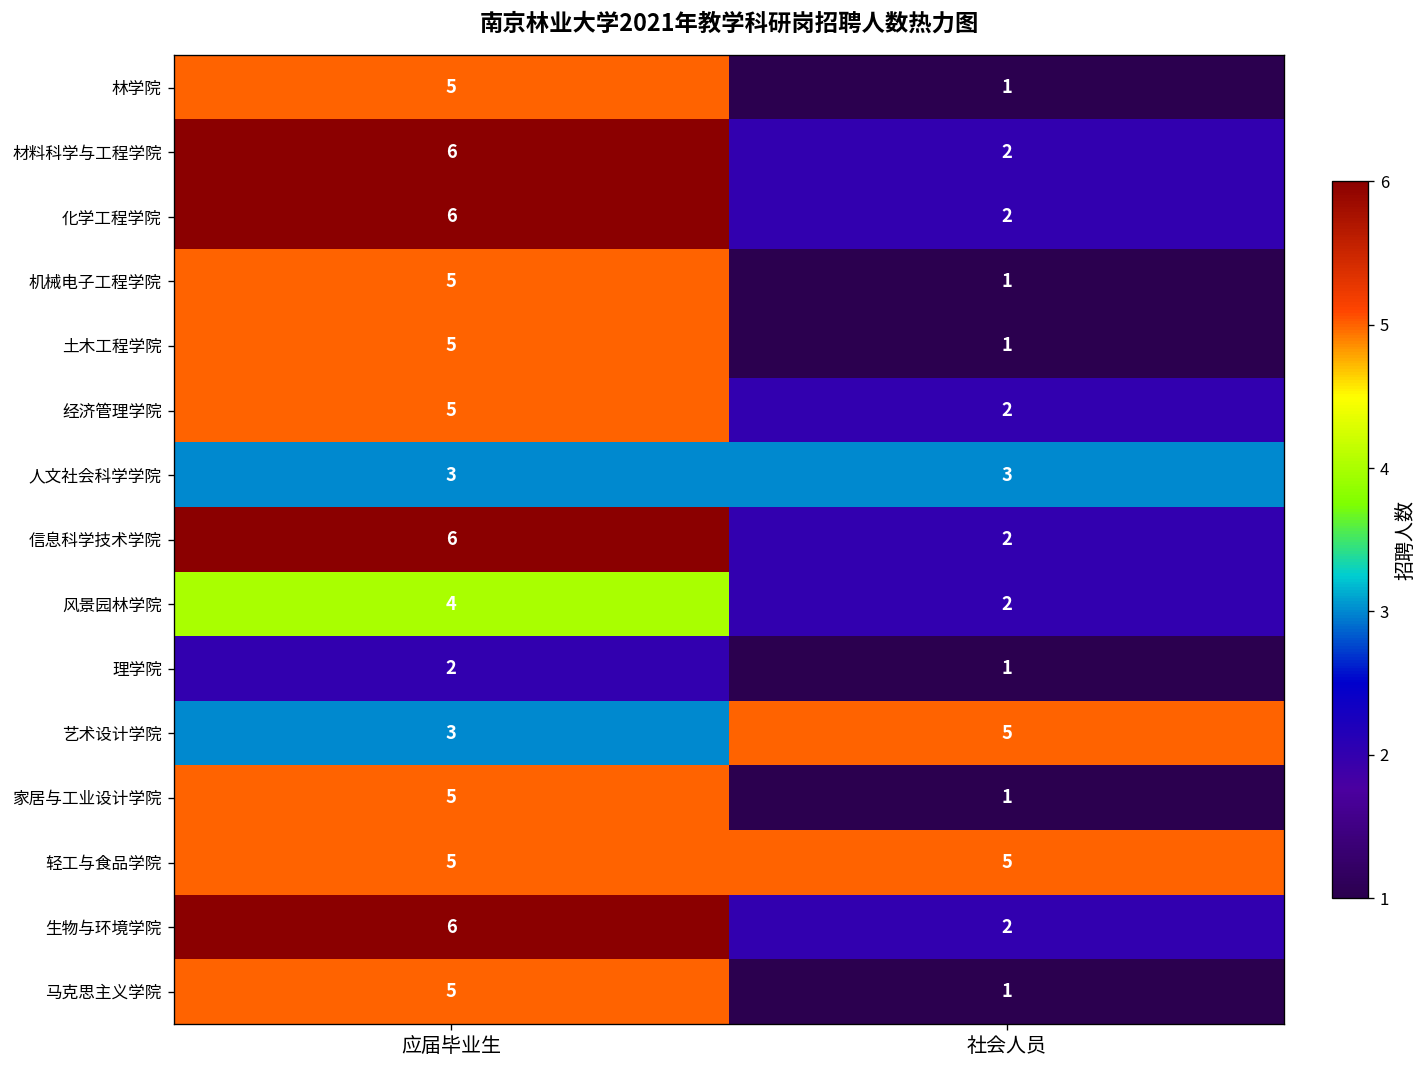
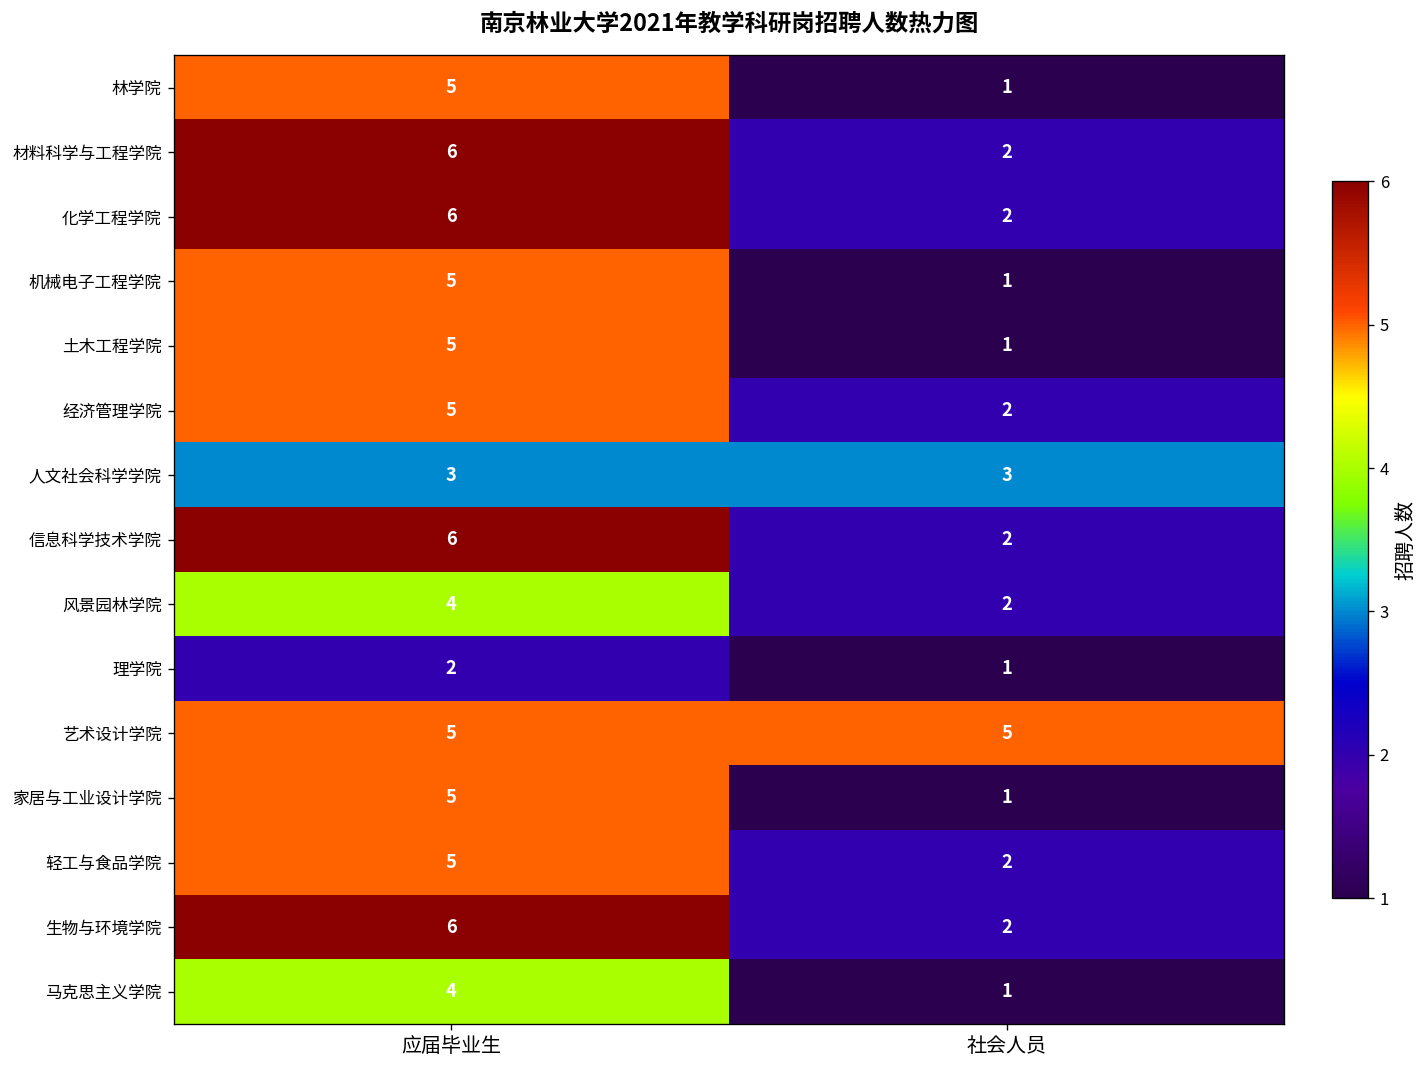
艺术设计学院, 应届毕业生: 3 -> 5
轻工与食品学院, 社会人员: 5 -> 2
马克思主义学院, 应届毕业生: 5 -> 4
